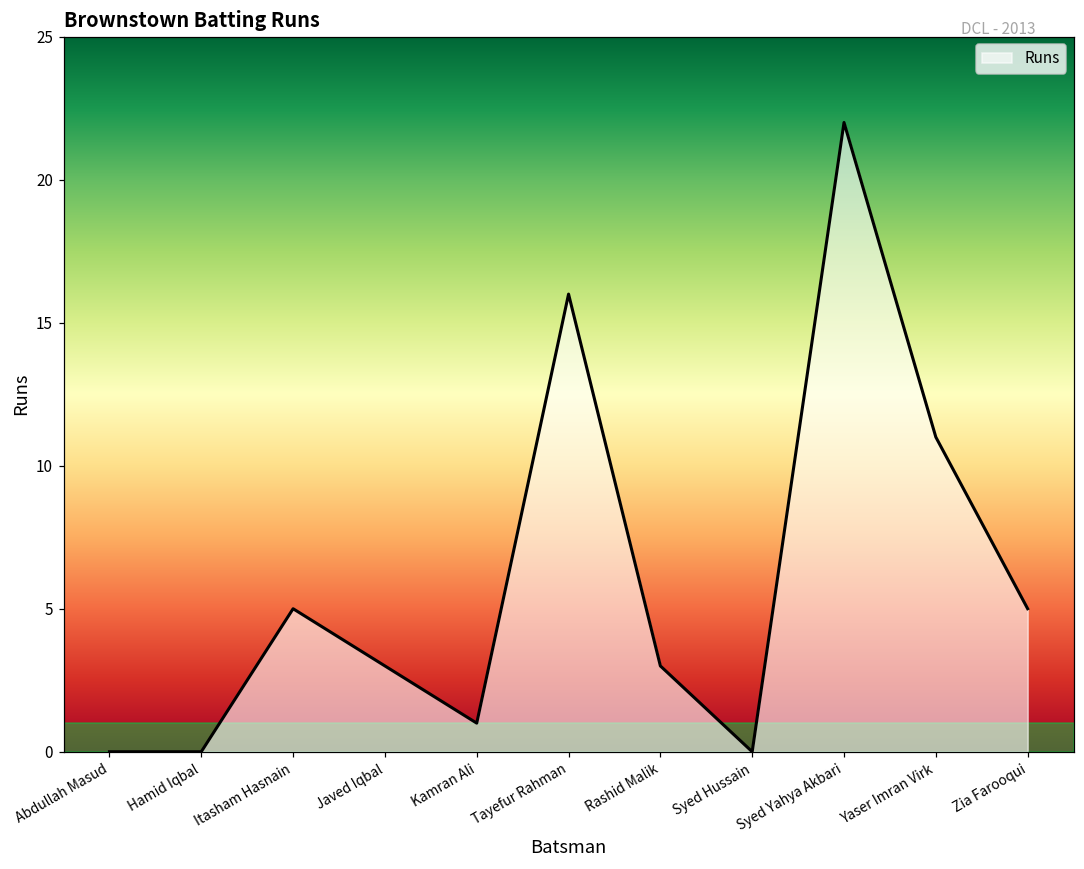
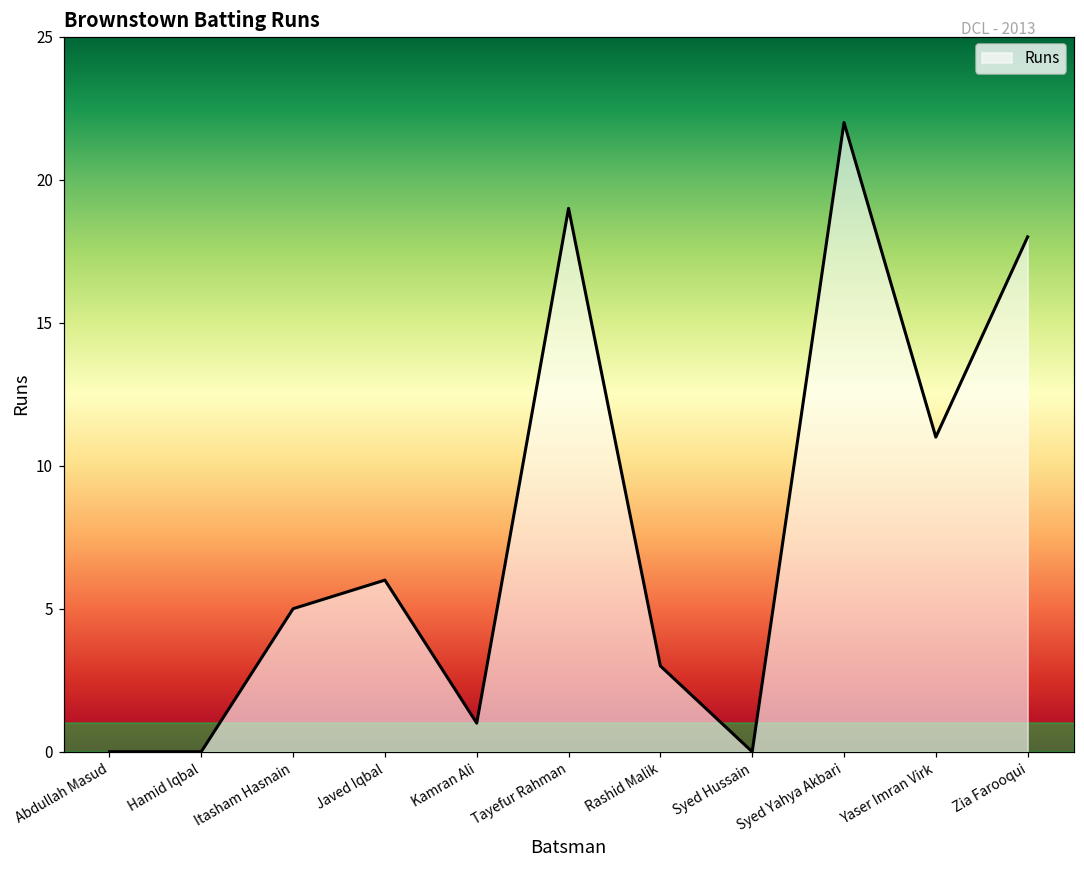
Javed Iqbal: 3 -> 6
Tayefur Rahman: 16 -> 19
Zia Farooqui: 5 -> 18
